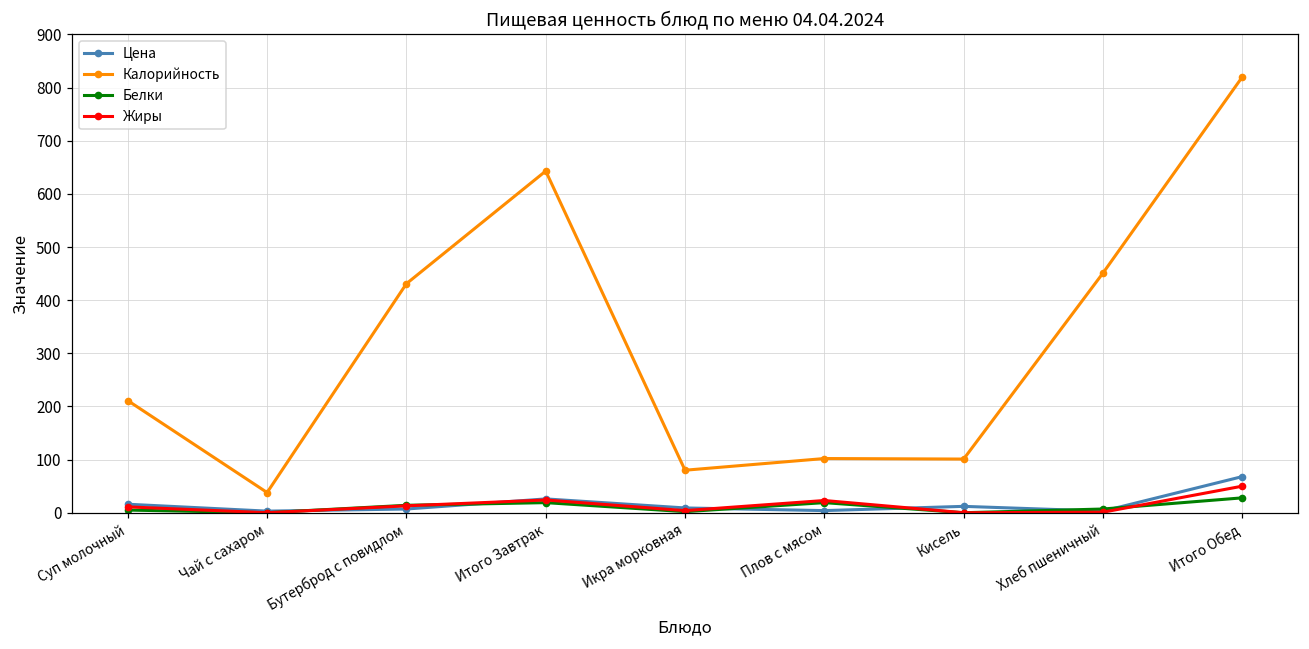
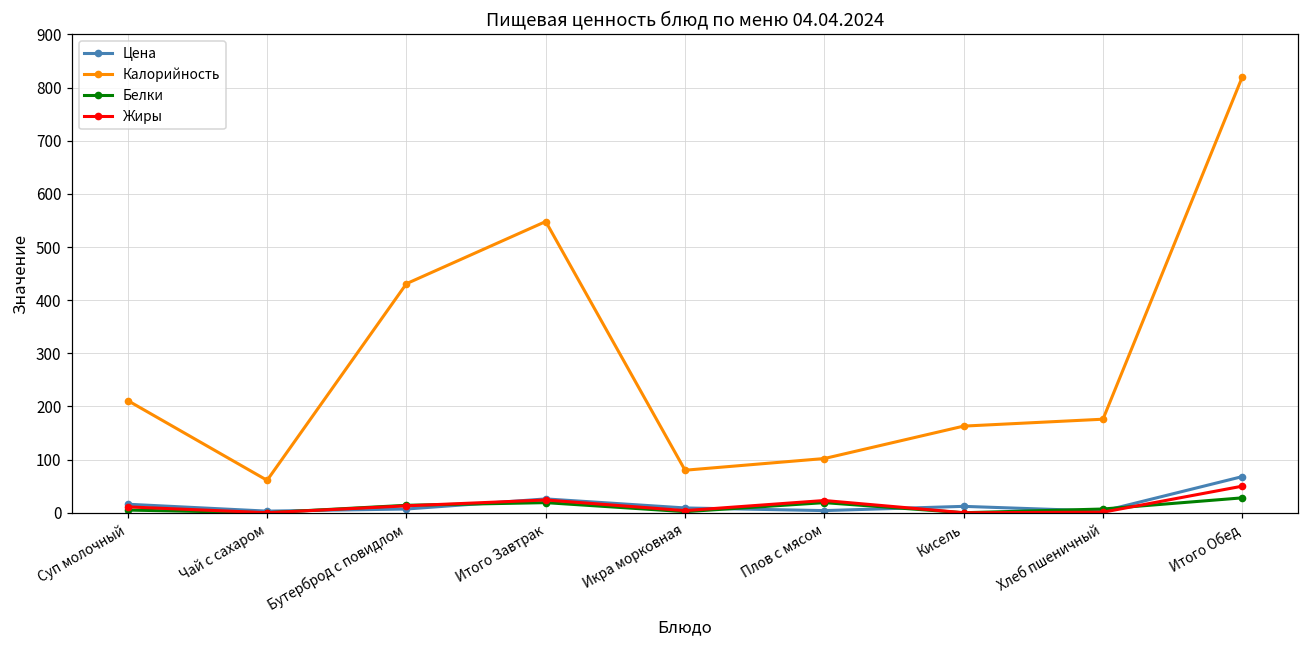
Калорийность, Чай с сахаром: 40 -> 60
Калорийность, Итого Завтрак: 640 -> 550
Калорийность, Кисель: 100 -> 160
Калорийность, Хлеб пшеничный: 450 -> 180
